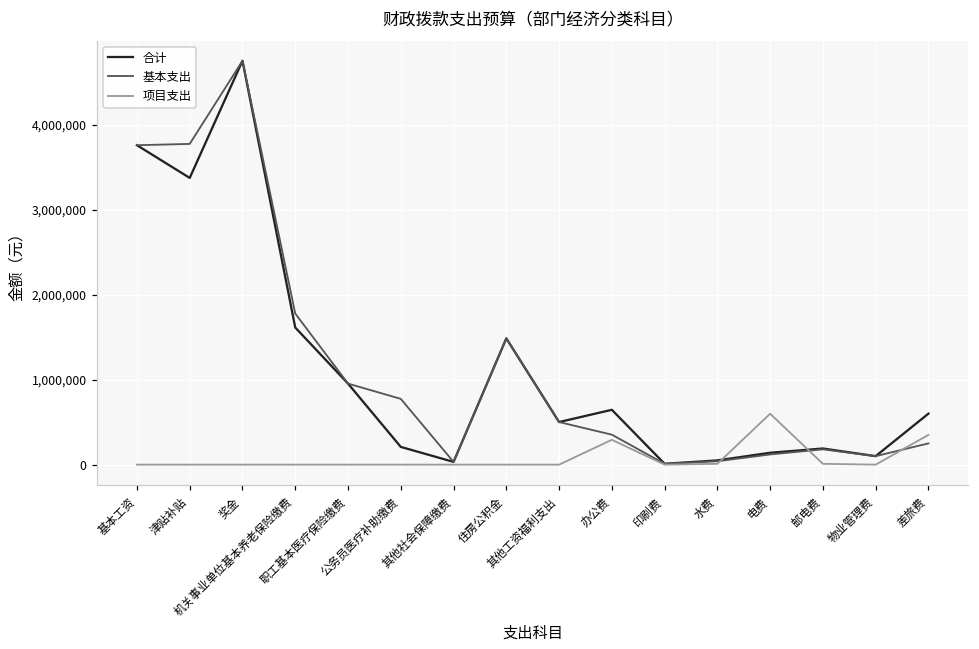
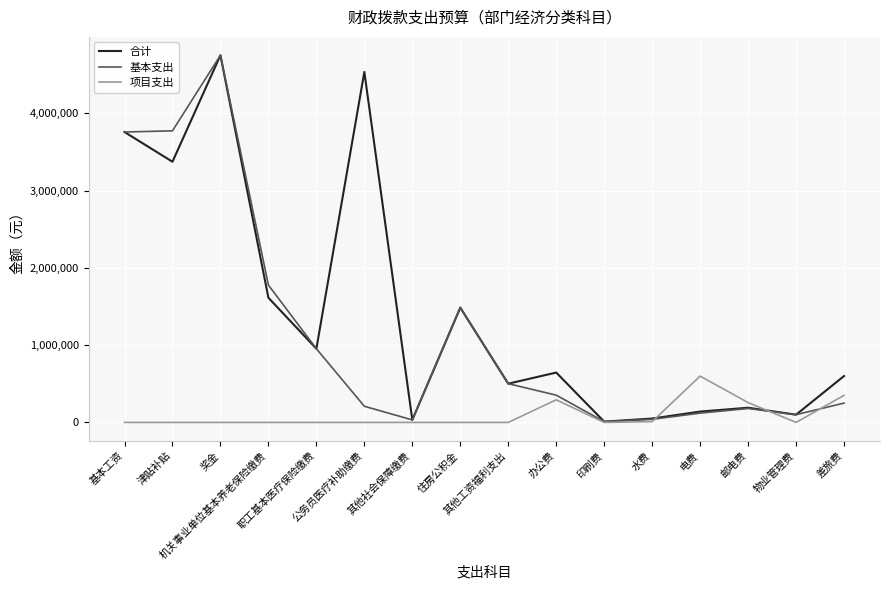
合计, 公务员医疗补助缴费: 200,000 -> 4,500,000
基本支出, 公务员医疗补助缴费: 800,000 -> 200,000
项目支出, 邮电费: 0 -> 300,000
